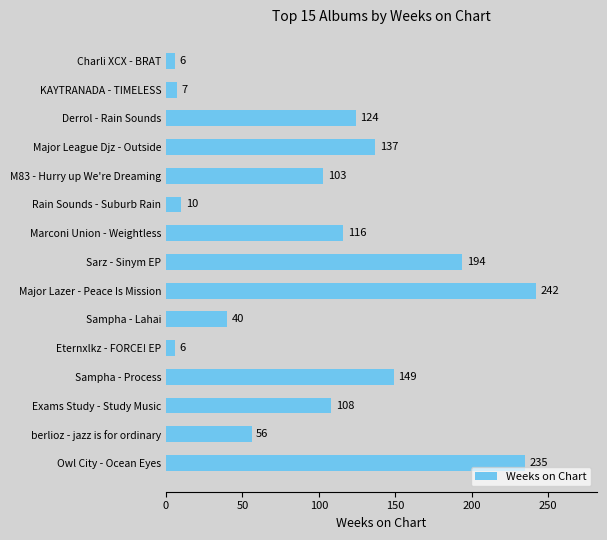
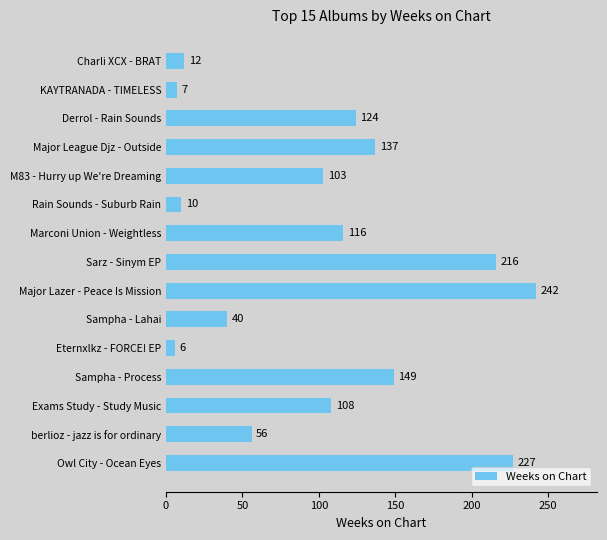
Charli XCX - BRAT: 6 -> 12
Sarz - Sinym EP: 194 -> 216
Owl City - Ocean Eyes: 235 -> 227
